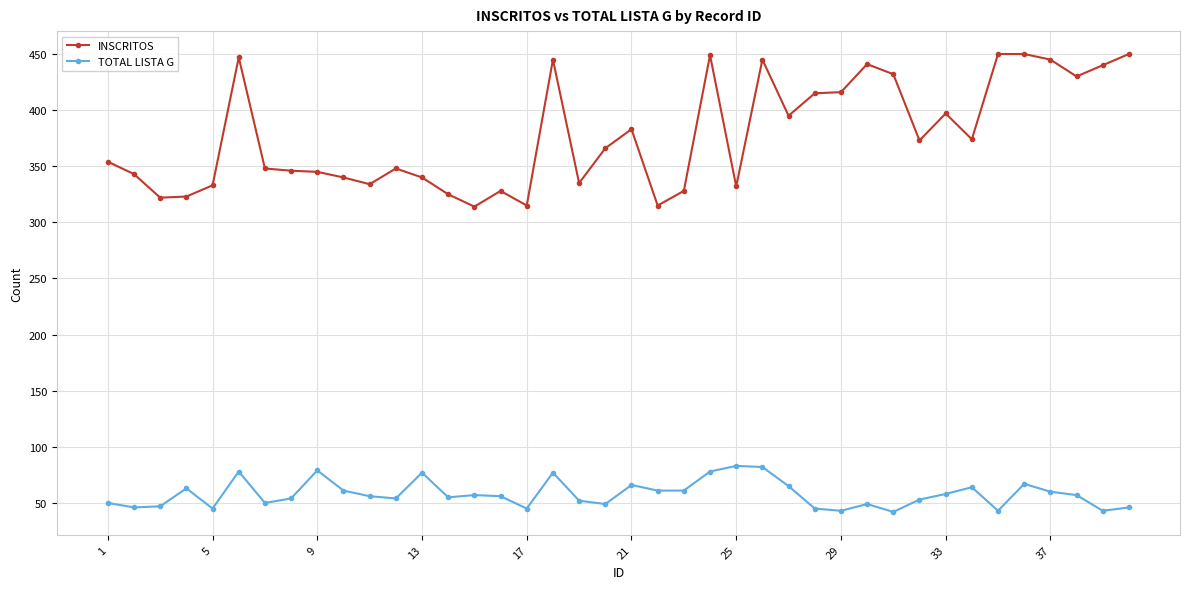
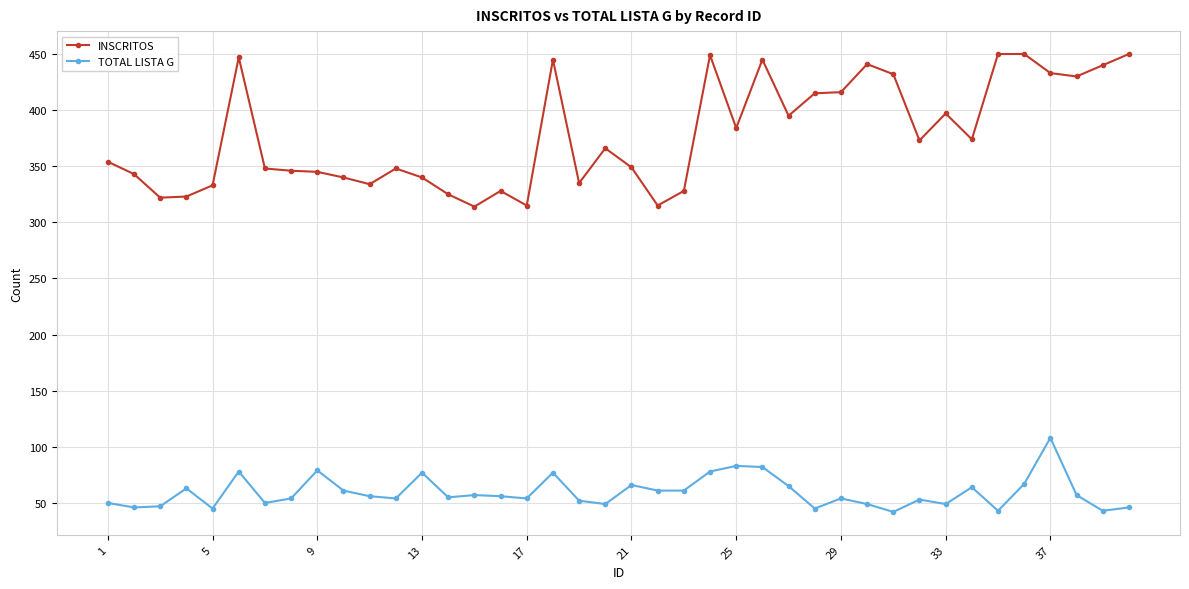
TOTAL LISTA G, 17: 45 -> 54
INSCRITOS, 21: 383 -> 349
INSCRITOS, 25: 332 -> 384
TOTAL LISTA G, 29: 43 -> 54
TOTAL LISTA G, 33: 58 -> 49
INSCRITOS, 37: 445 -> 433
TOTAL LISTA G, 37: 60 -> 108
